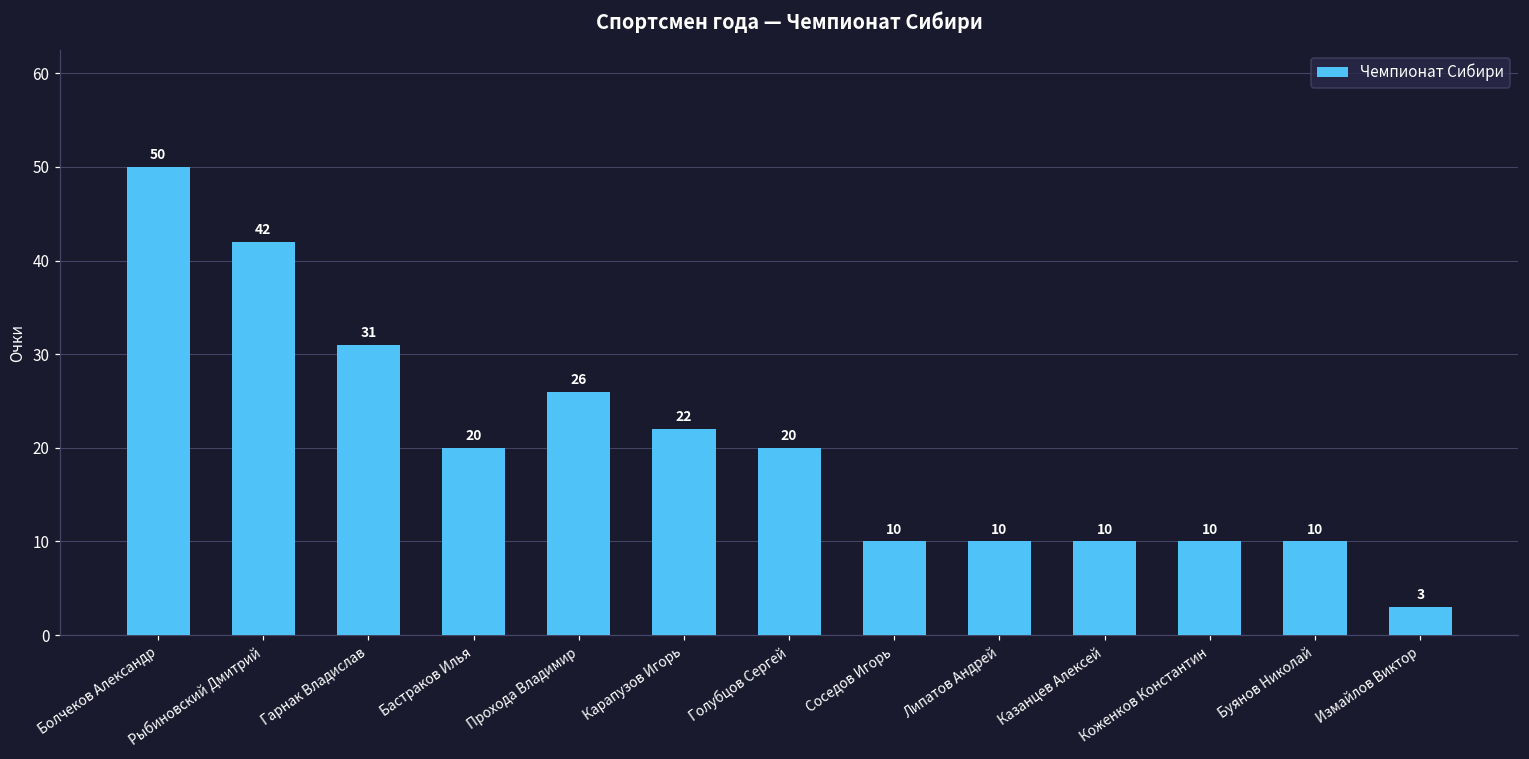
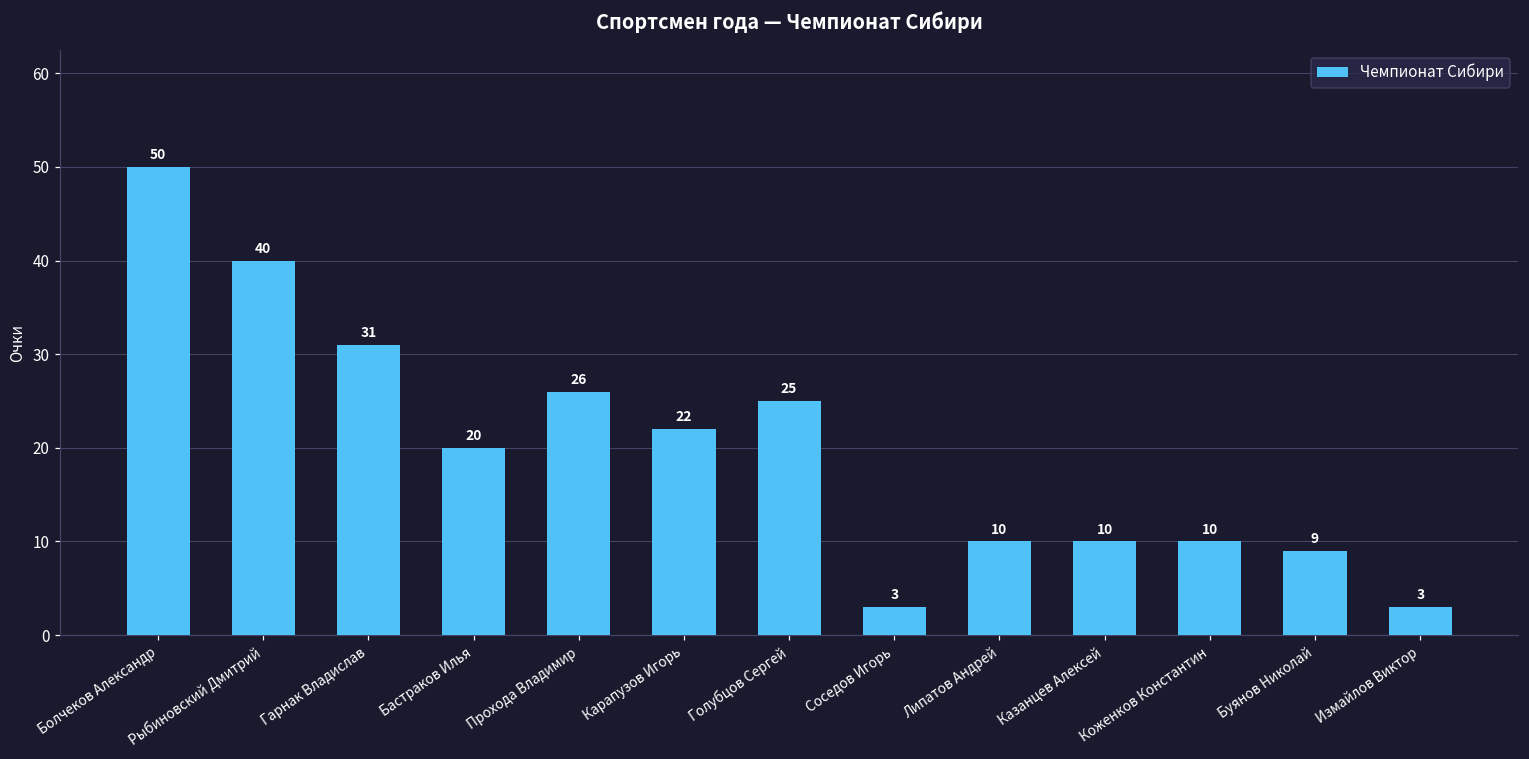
Рыбиновский Дмитрий: 42 -> 40
Голубцов Сергей: 20 -> 25
Соседов Игорь: 10 -> 3
Буянов Николай: 10 -> 9
